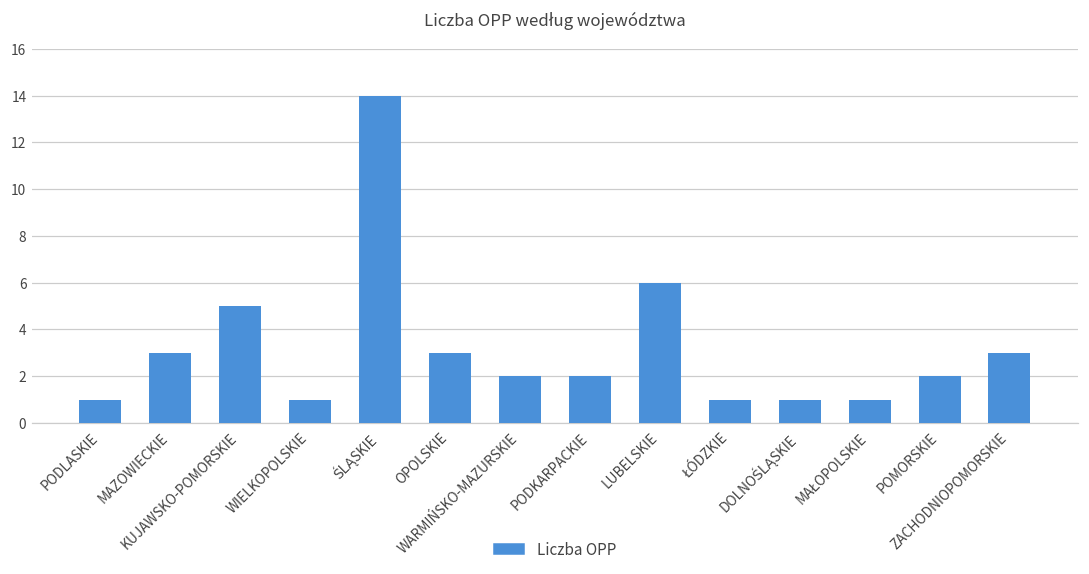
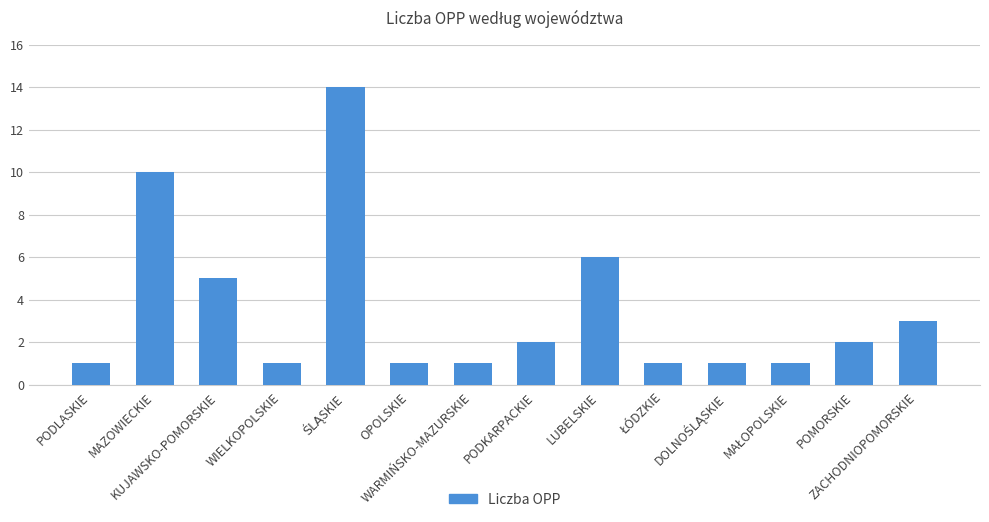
MAZOWIECKIE: 3 -> 10
OPOLSKIE: 3 -> 1
WARMIŃSKO-MAZURSKIE: 2 -> 1
